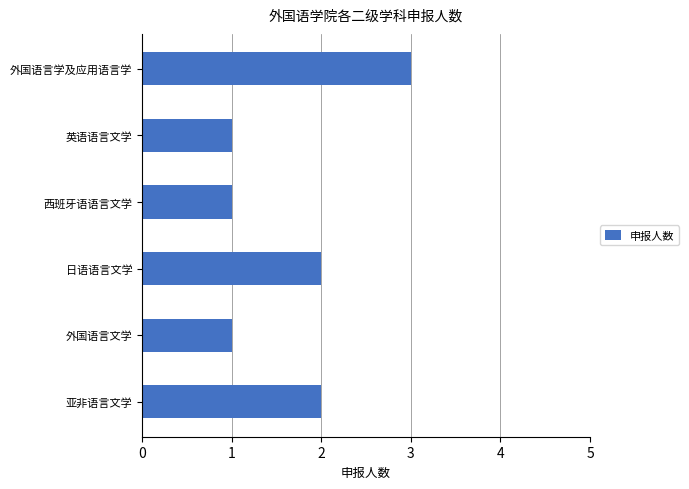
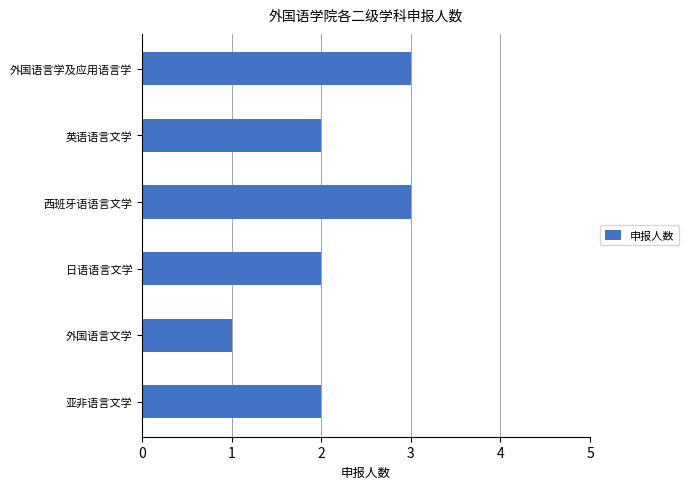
英语语言文学: 1 -> 2
西班牙语语言文学: 1 -> 3
